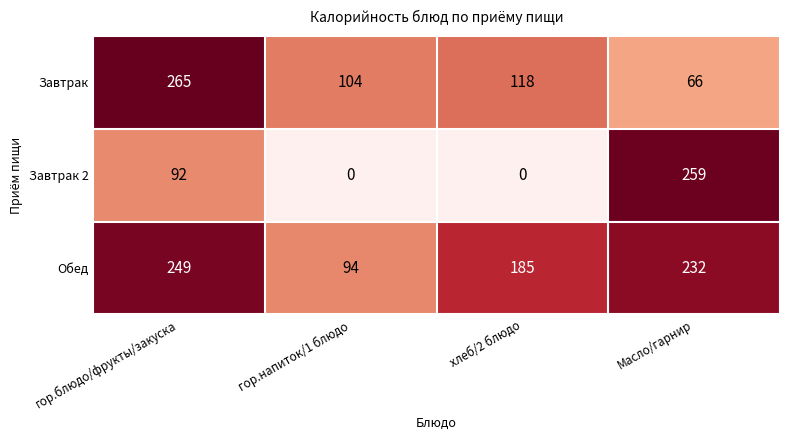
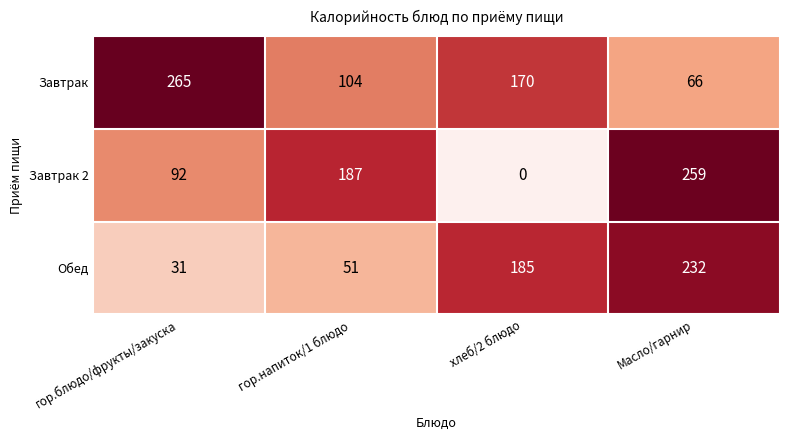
Завтрак, хлеб/2 блюдо: 118 -> 170
Завтрак 2, гор.напиток/1 блюдо: 0 -> 187
Обед, гор.блюдо/фрукты/закуска: 249 -> 31
Обед, гор.напиток/1 блюдо: 94 -> 51
